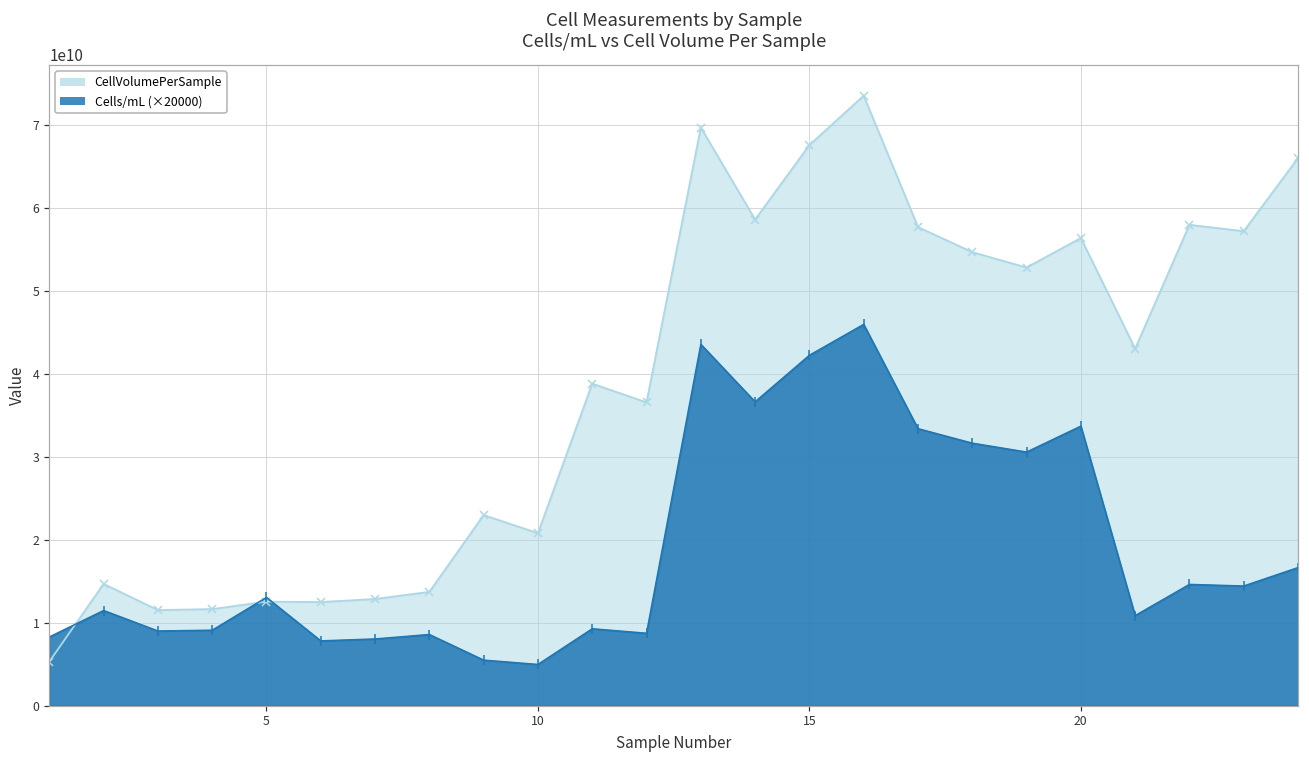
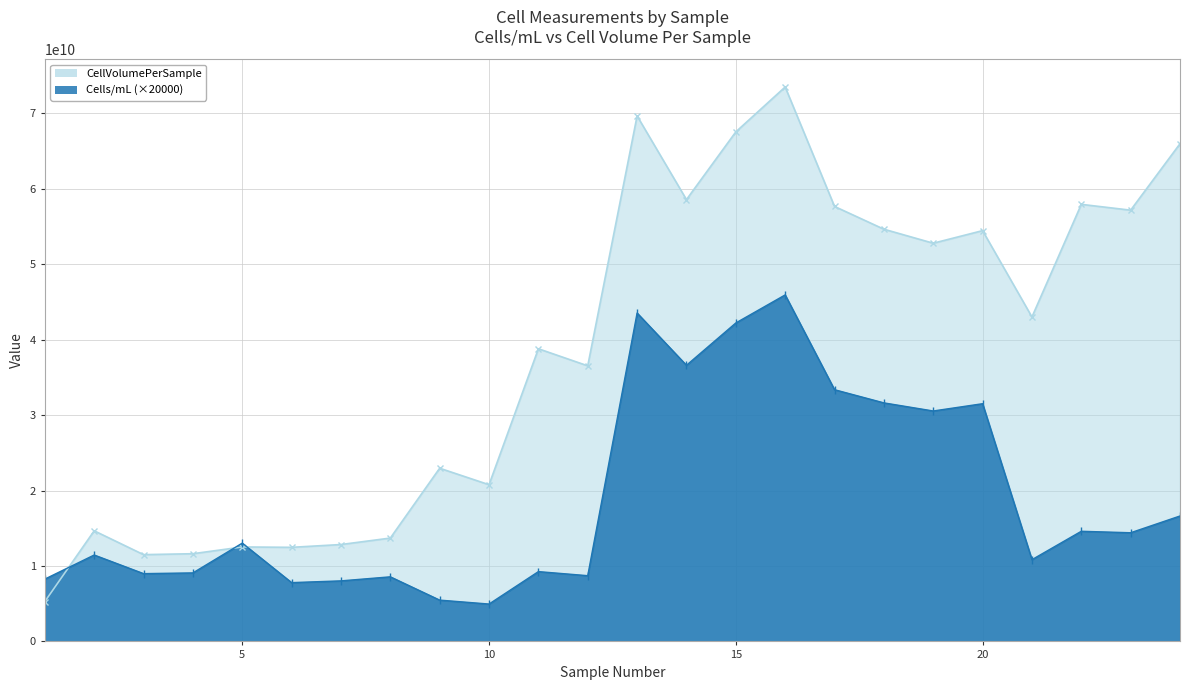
CellVolumePerSample, 20: 56000000000 -> 54000000000
Cells/mL (×20000), 20: 34000000000 -> 32000000000
